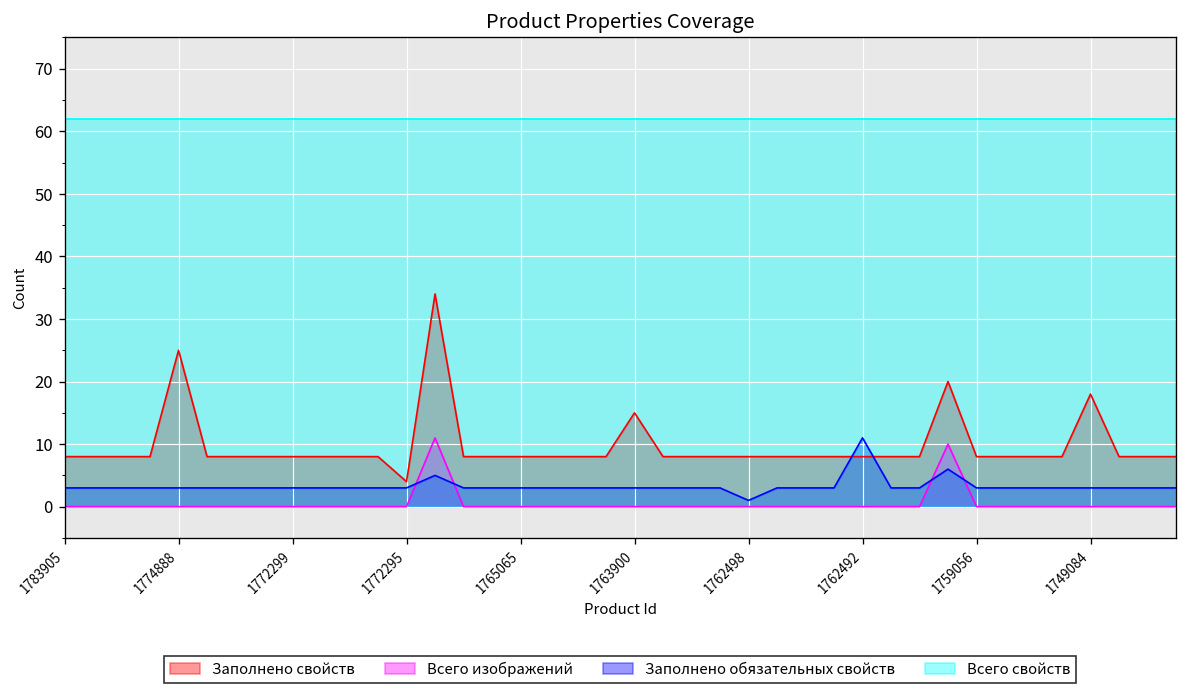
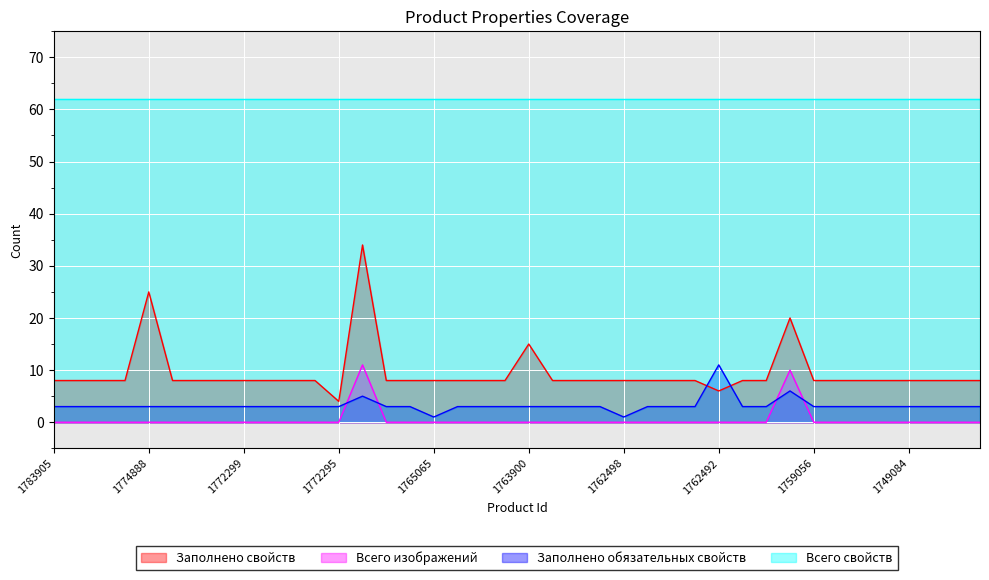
Заполнено обязательных свойств, 1765065: 3 -> 1
Заполнено свойств, 1762492: 8 -> 6
Заполнено свойств, 1749084: 18 -> 8
